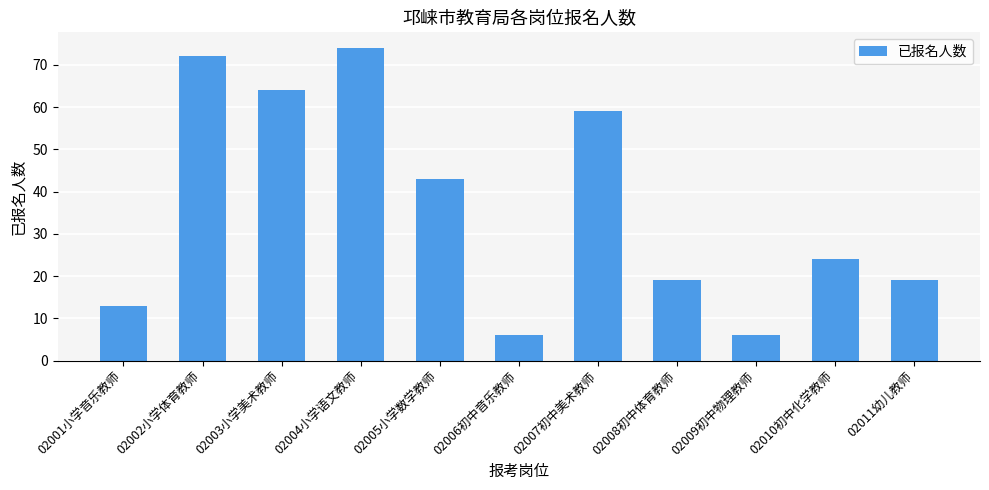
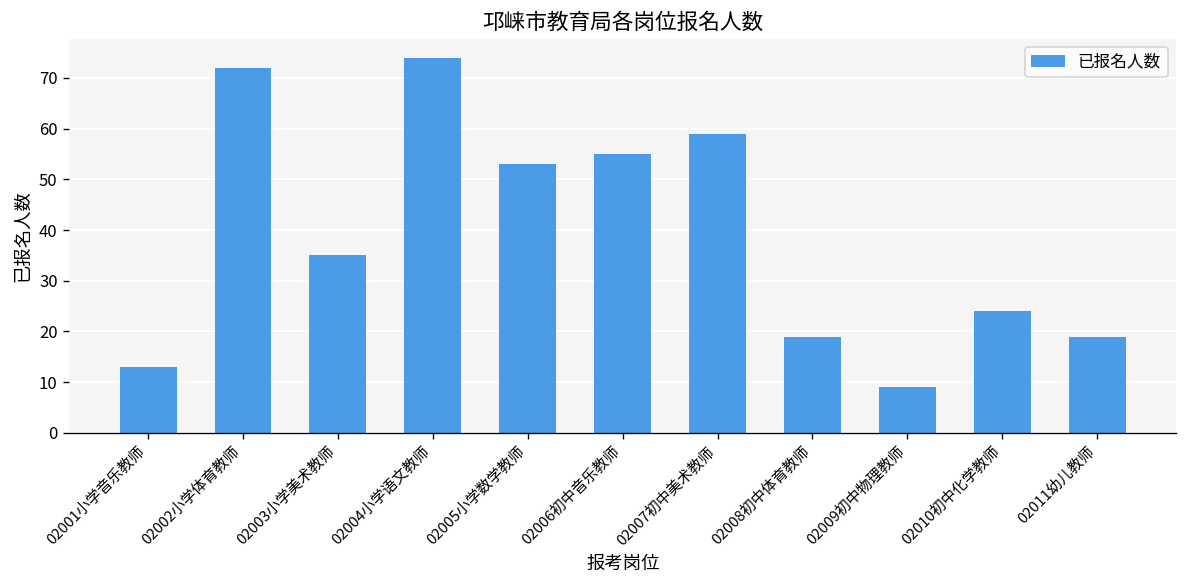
02003小学美术教师: 64 -> 35
02005小学数学教师: 43 -> 53
02006初中音乐教师: 6 -> 55
02009初中物理教师: 6 -> 9
